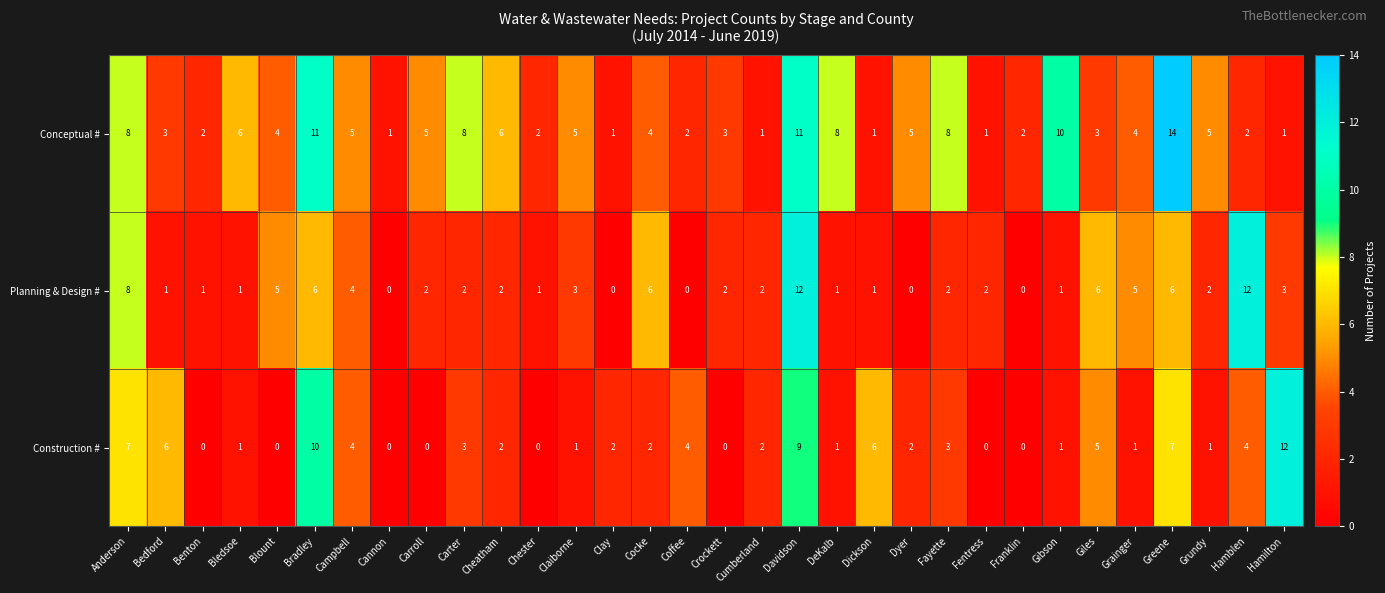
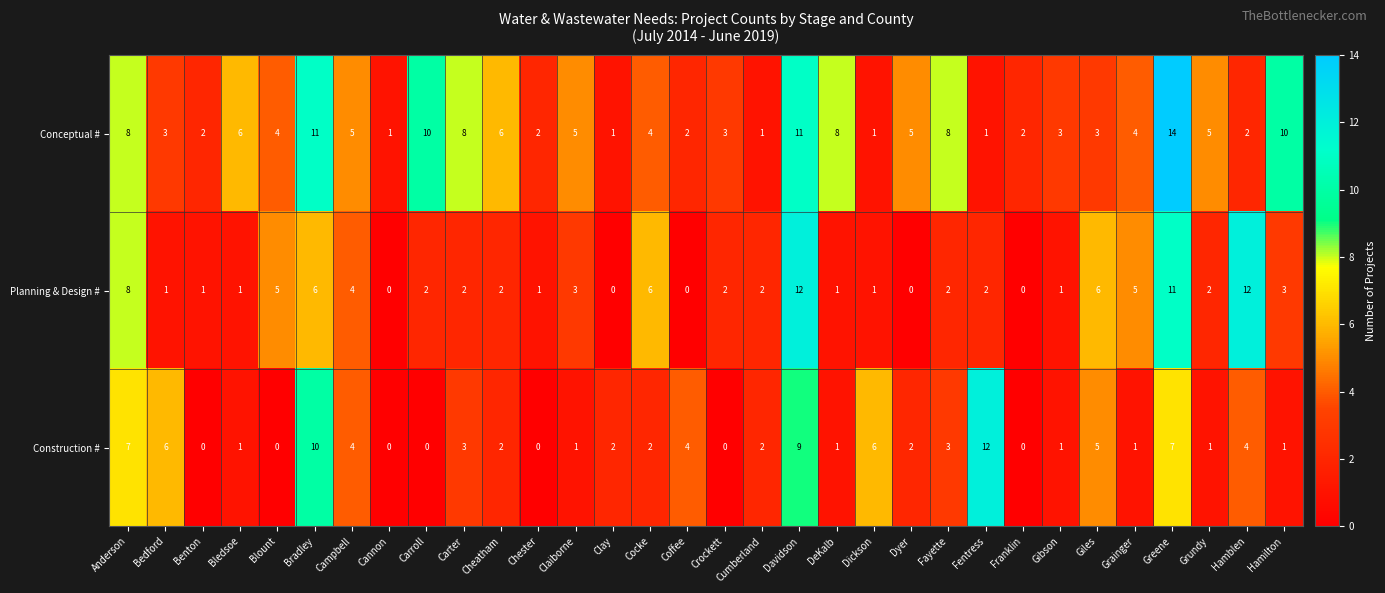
Conceptual #, Carroll: 5 -> 10
Conceptual #, Gibson: 10 -> 3
Conceptual #, Hamilton: 1 -> 10
Planning & Design #, Greene: 6 -> 11
Construction #, Fentress: 0 -> 12
Construction #, Hamilton: 12 -> 1
